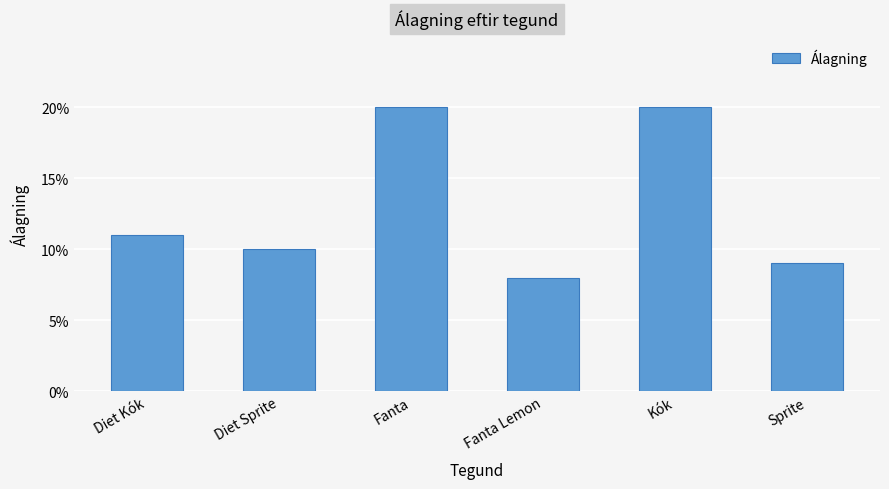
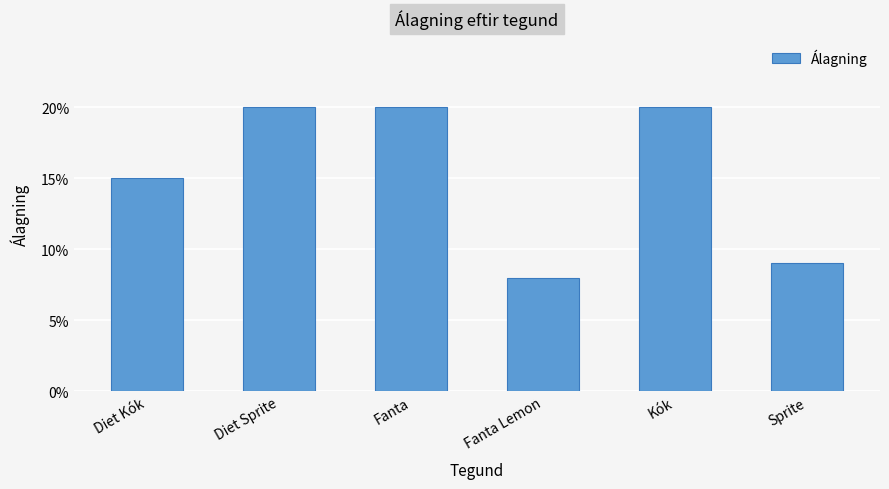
Diet Kók: 11.0% -> 15.0%
Diet Sprite: 10.0% -> 20.0%
